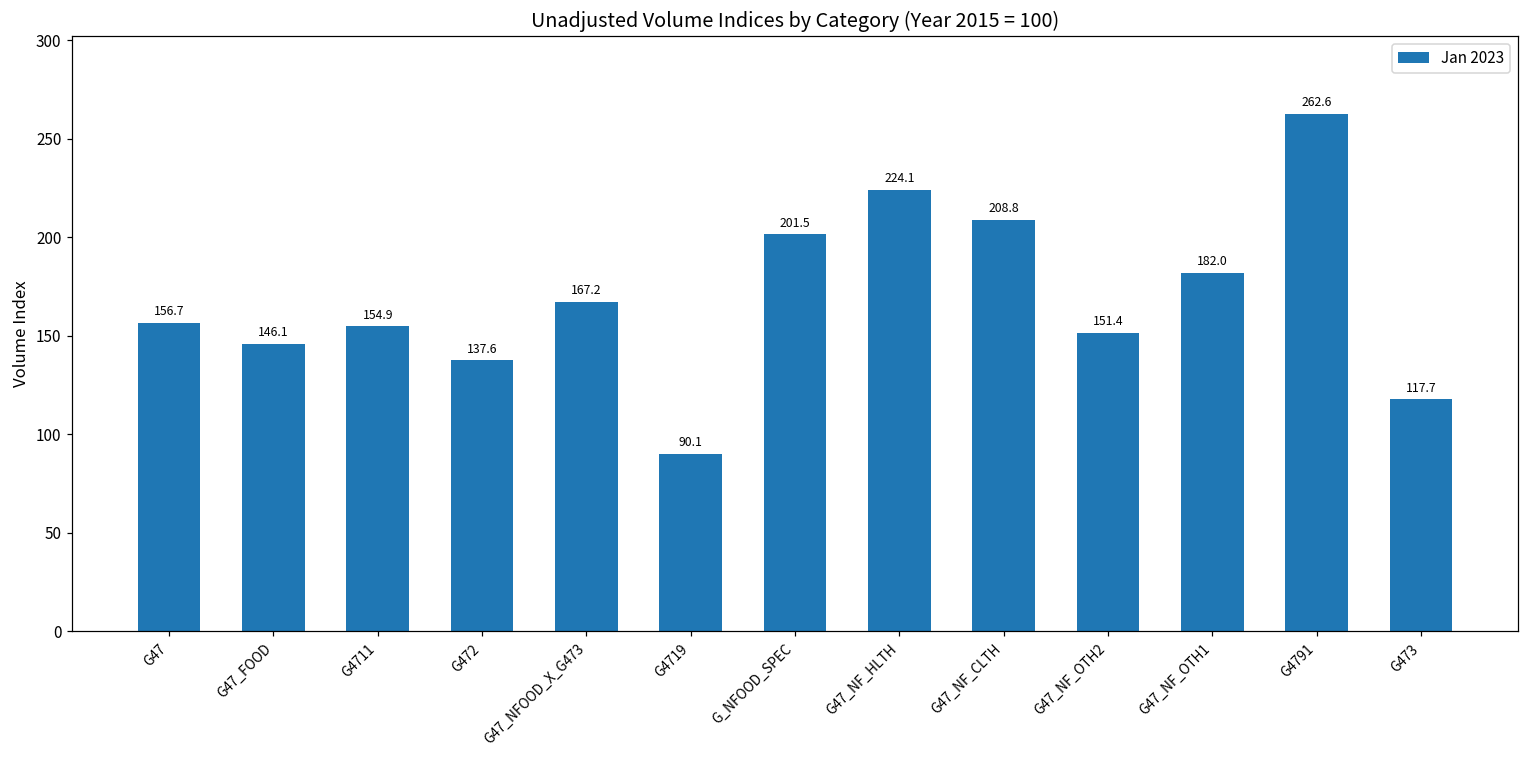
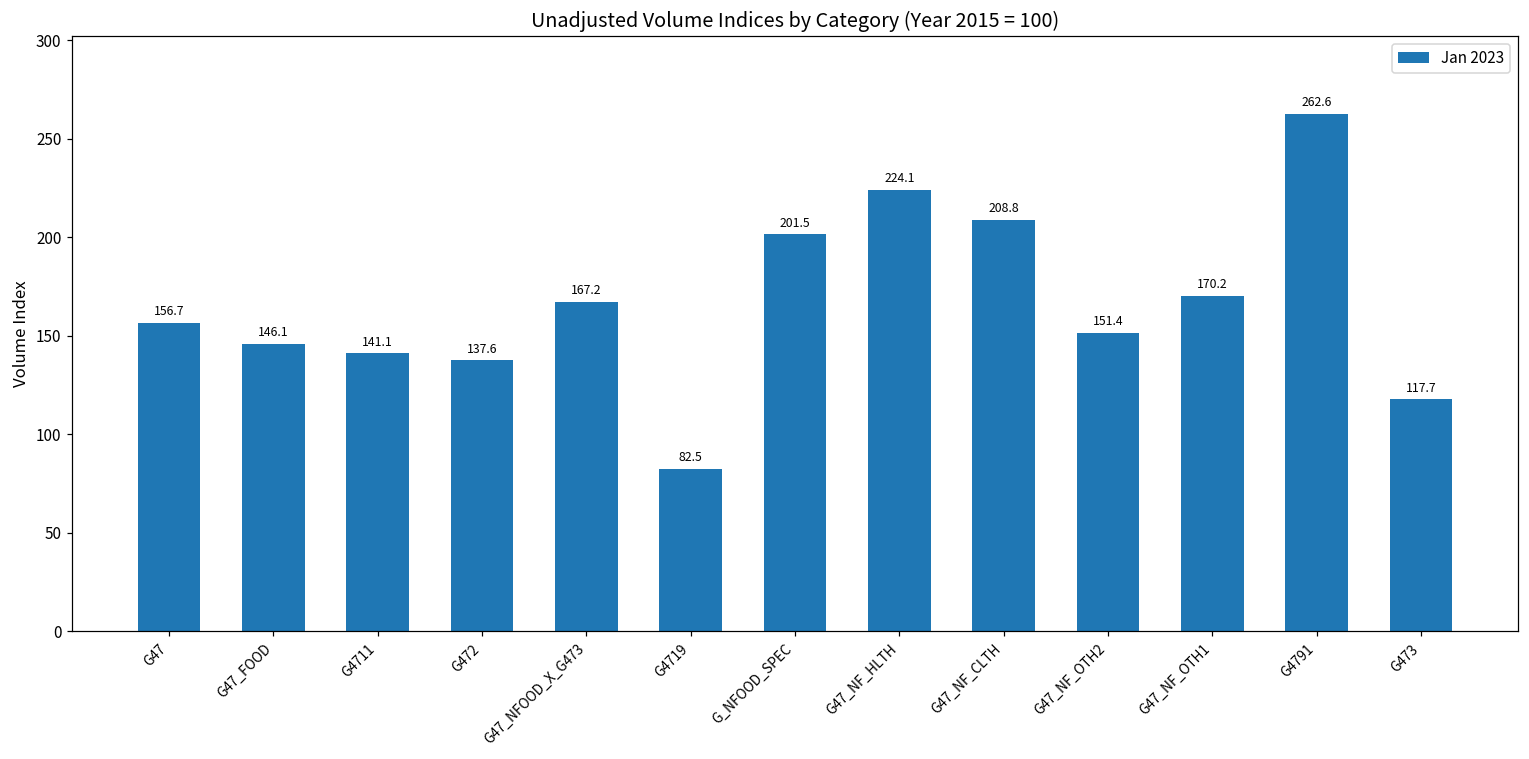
G4711: 154.9 -> 141.1
G4719: 90.1 -> 82.5
G47_NF_OTH1: 182.0 -> 170.2
